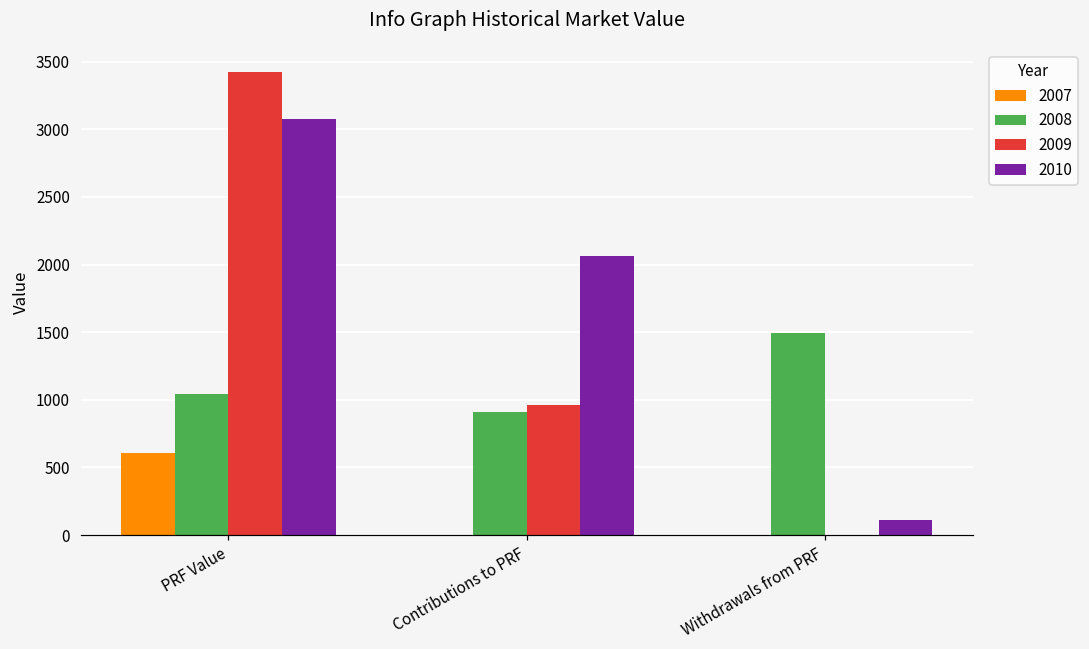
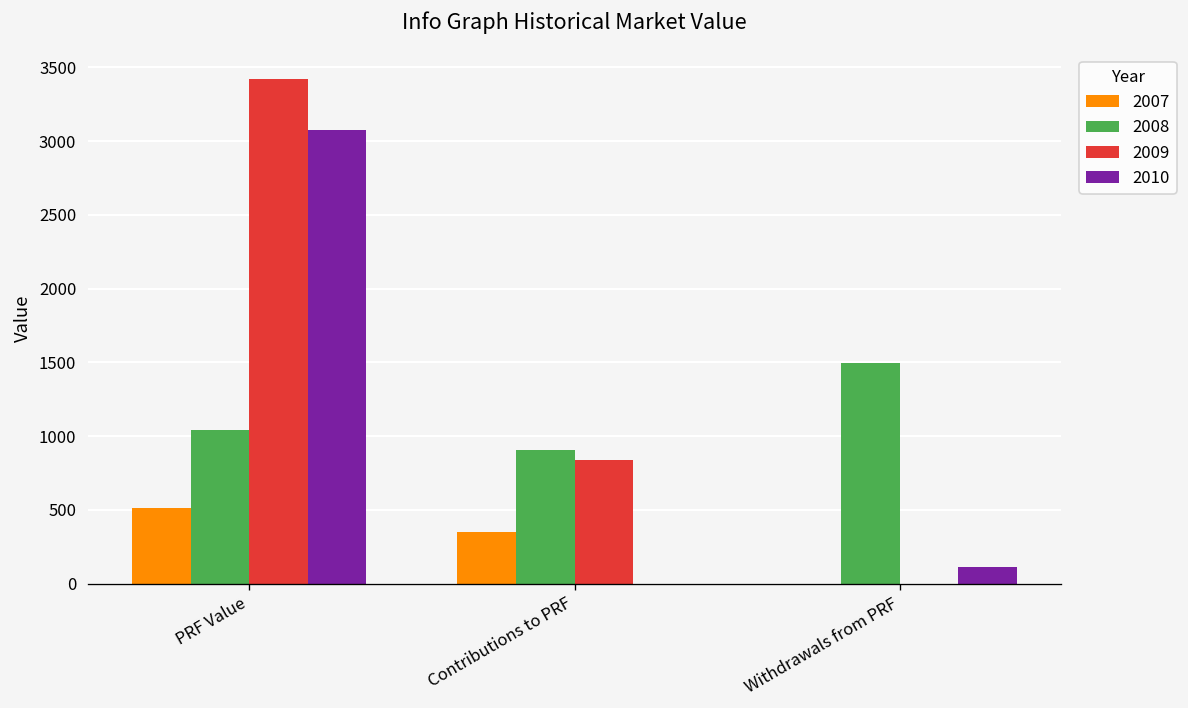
2007, PRF Value: 610 -> 510
2007, Contributions to PRF: 0 -> 350
2009, Contributions to PRF: 960 -> 840
2010, Contributions to PRF: 2060 -> 0
